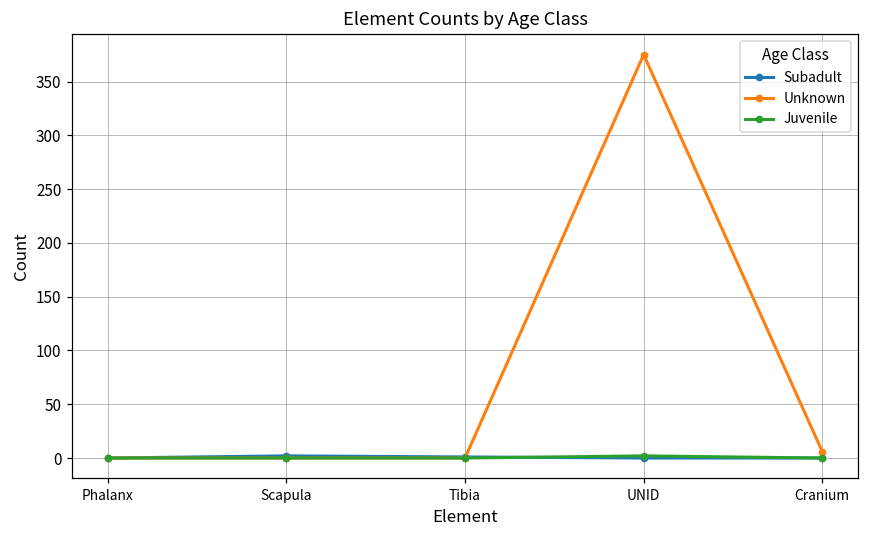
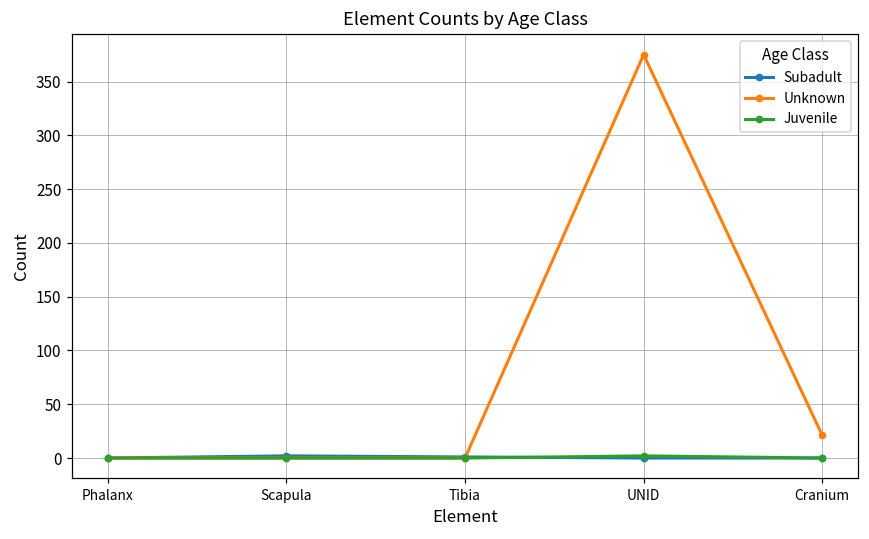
Unknown, Cranium: 10 -> 20
